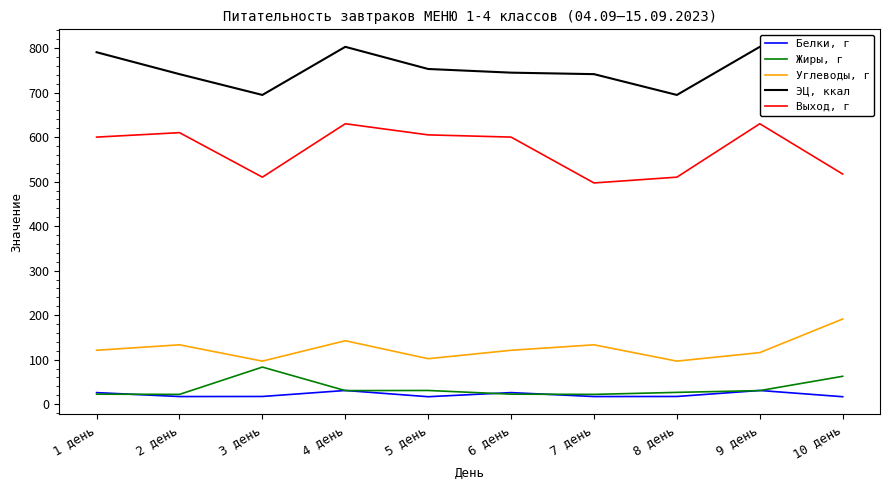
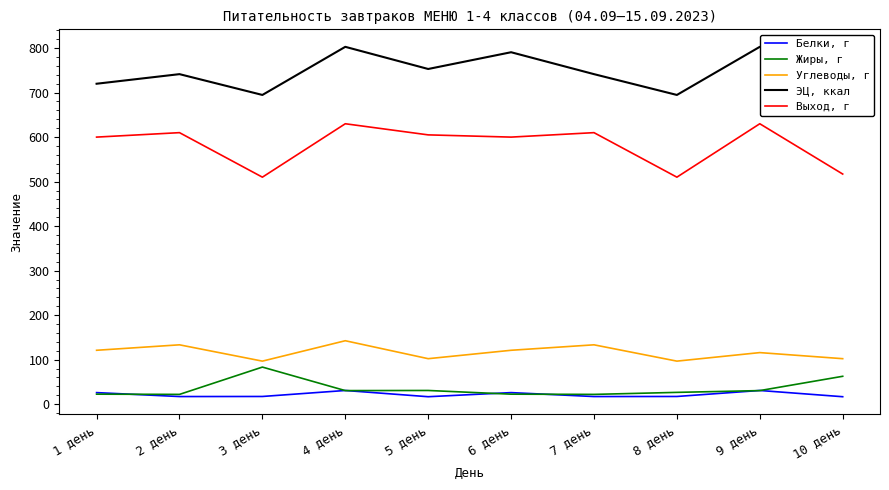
ЭЦ, ккал, 1 день: 790 -> 720
ЭЦ, ккал, 6 день: 740 -> 790
Выход, г, 7 день: 500 -> 610
Углеводы, г, 10 день: 190 -> 100
